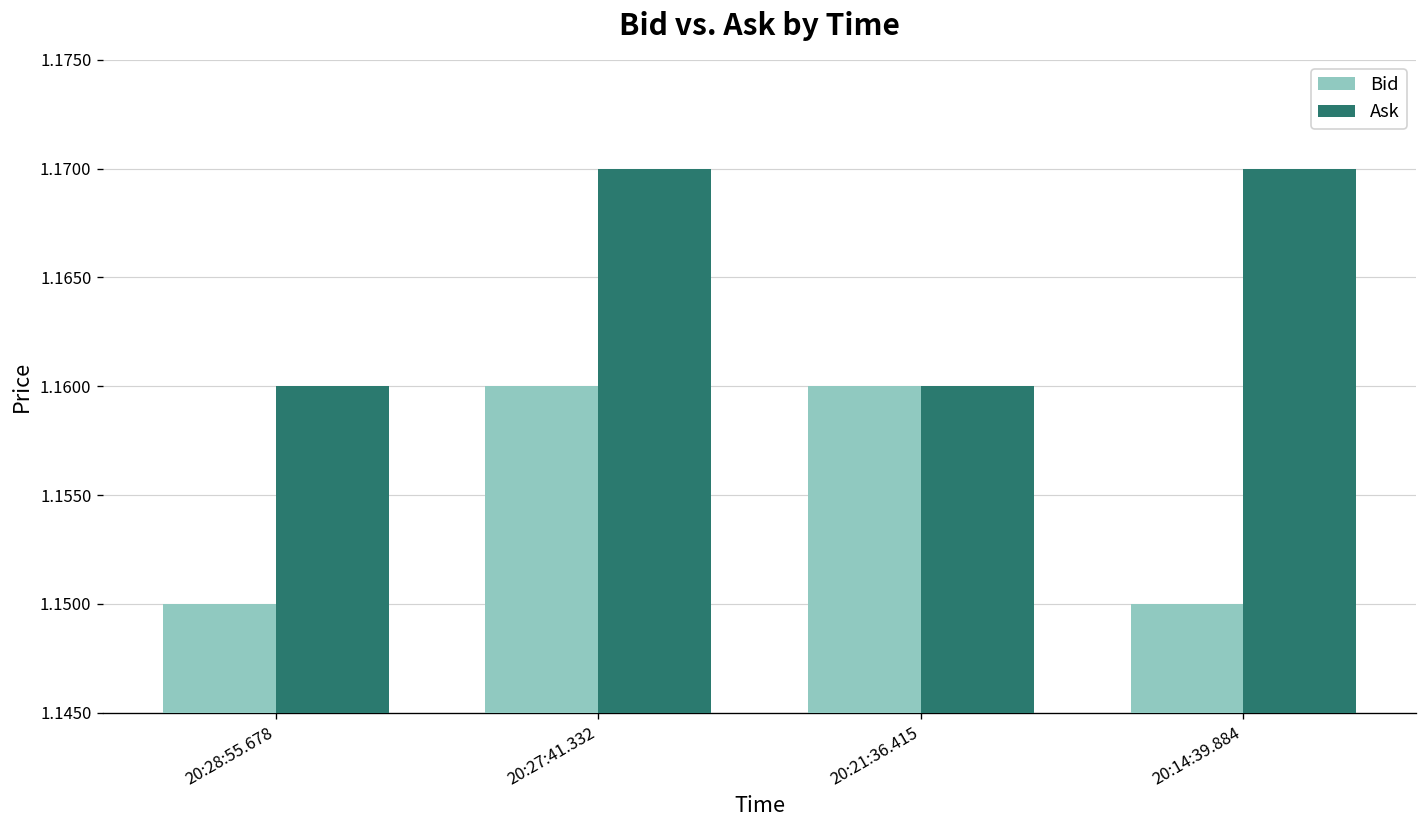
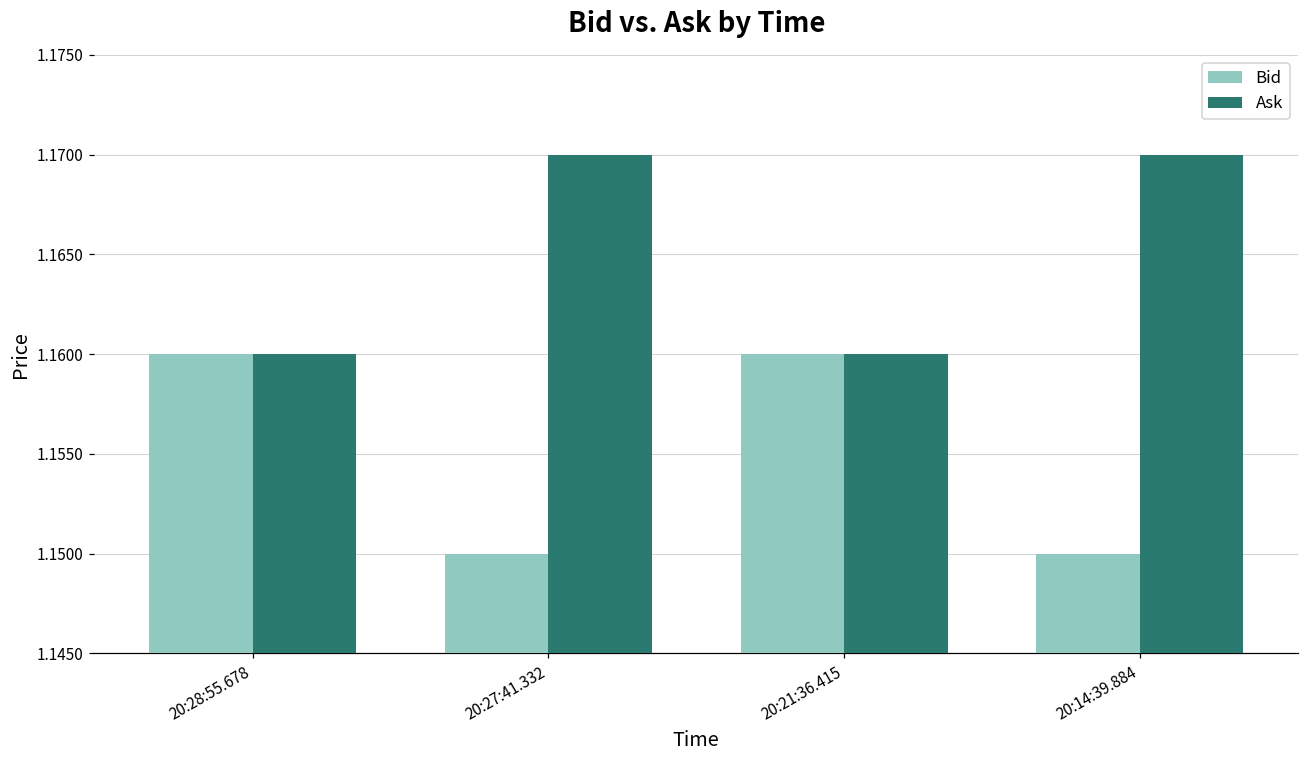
Bid, 20:28:55.678: 1.15 -> 1.16
Bid, 20:27:41.332: 1.16 -> 1.15
